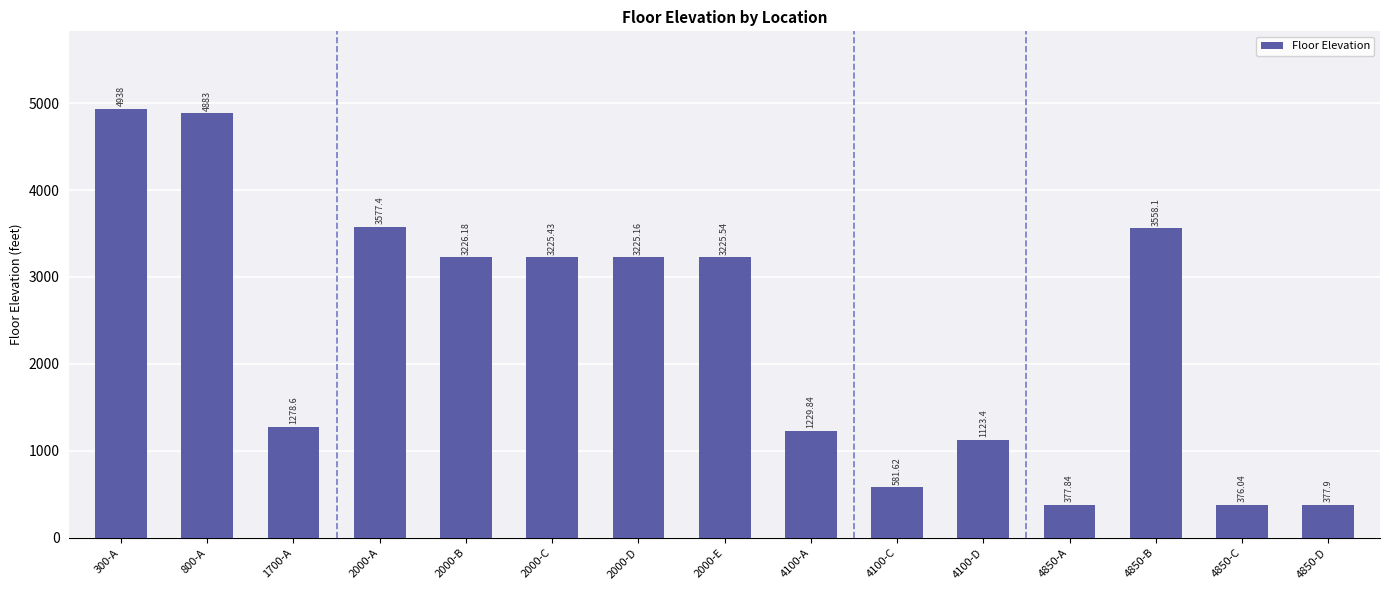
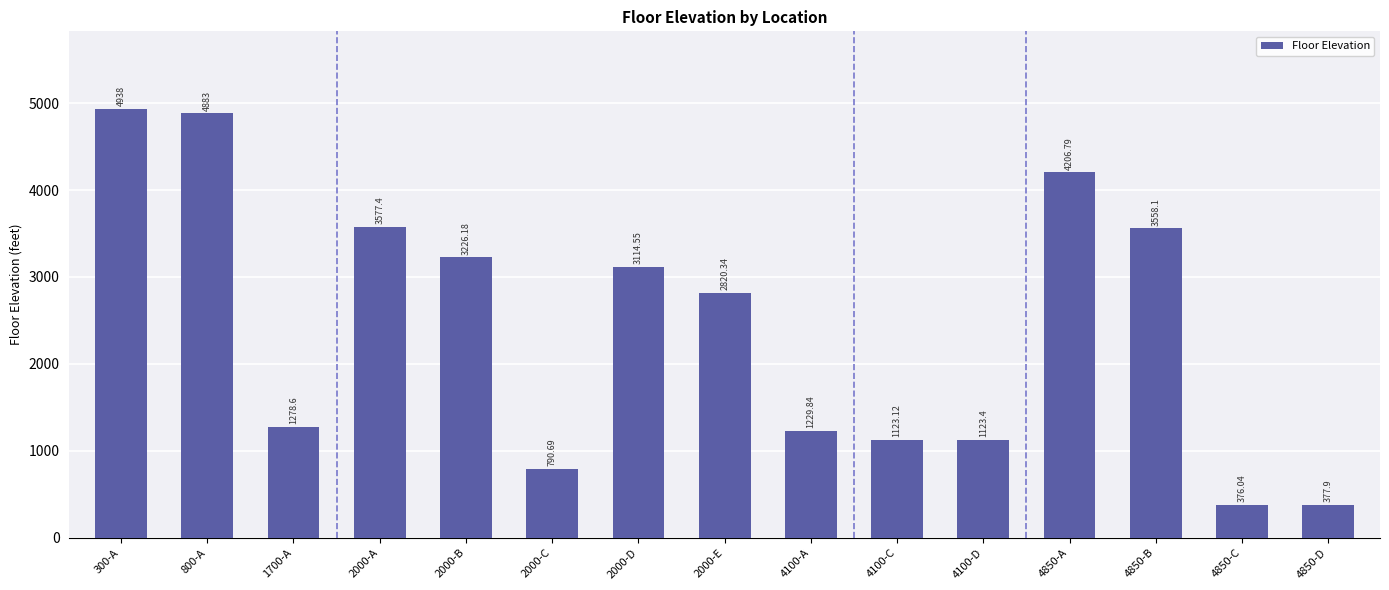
2000-C: 3225.43 -> 790.69
2000-D: 3225.16 -> 3114.55
2000-E: 3225.54 -> 2820.34
4100-C: 581.62 -> 1123.12
4850-A: 377.84 -> 4206.79
